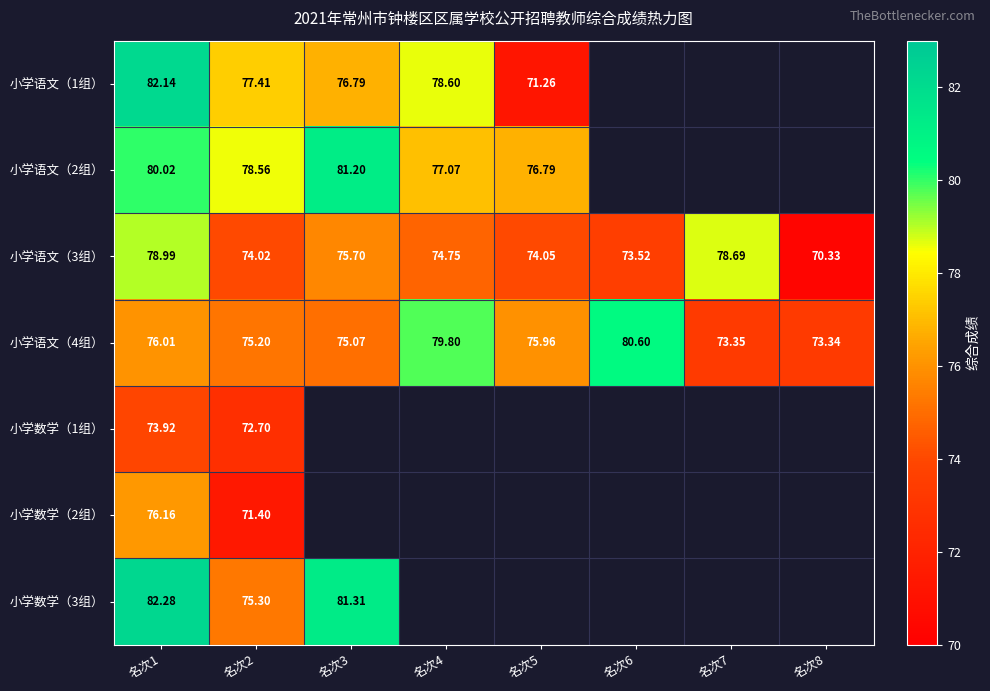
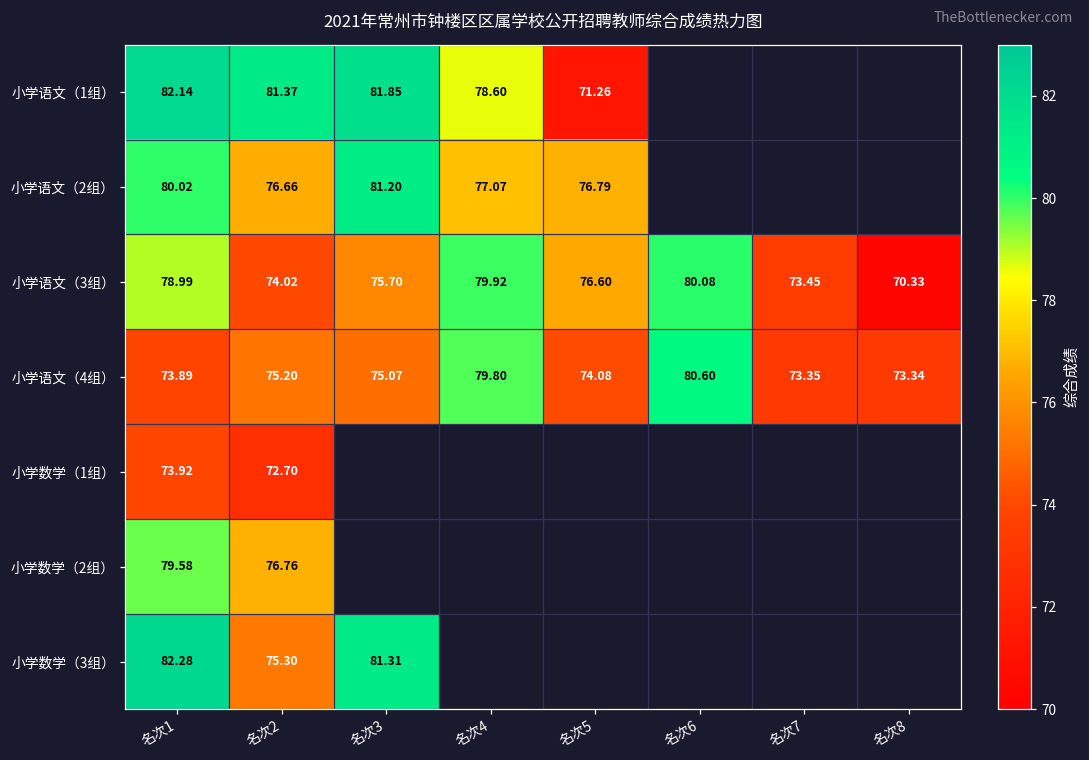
小学语文（1组）, 名次2: 77.41 -> 81.37
小学语文（1组）, 名次3: 76.79 -> 81.85
小学语文（2组）, 名次2: 78.56 -> 76.66
小学语文（3组）, 名次4: 74.75 -> 79.92
小学语文（3组）, 名次5: 74.05 -> 76.60
小学语文（3组）, 名次6: 73.52 -> 80.08
小学语文（3组）, 名次7: 78.69 -> 73.45
小学语文（4组）, 名次1: 76.01 -> 73.89
小学语文（4组）, 名次5: 75.96 -> 74.08
小学数学（2组）, 名次1: 76.16 -> 79.58
小学数学（2组）, 名次2: 71.40 -> 76.76
